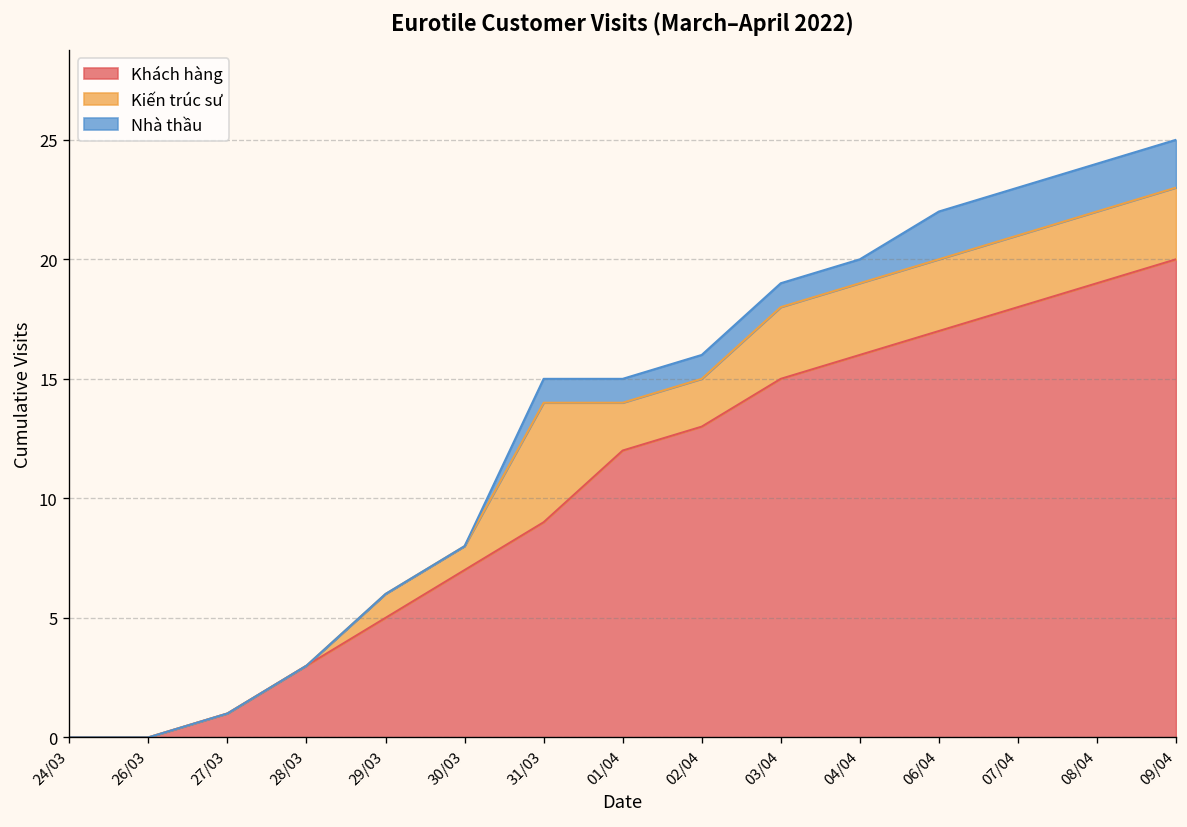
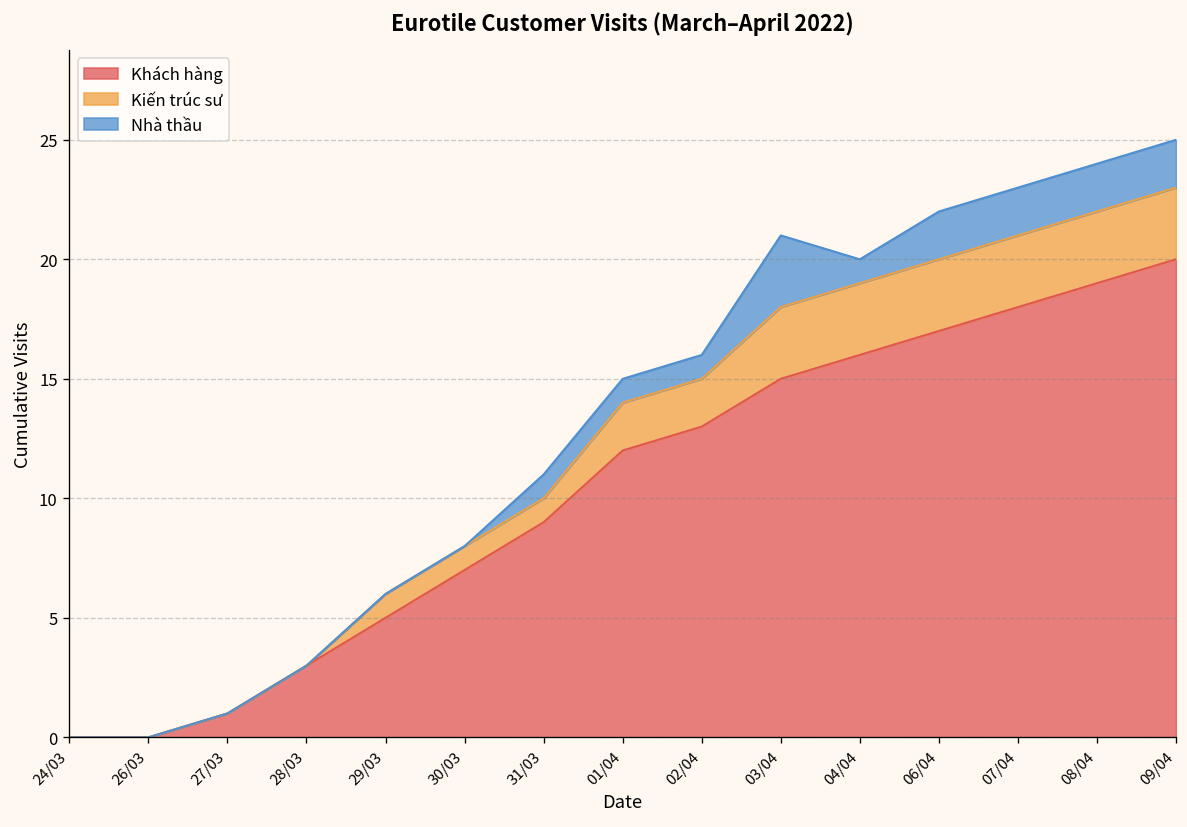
Kiến trúc sư, 31/03: 5 -> 1
Nhà thầu, 03/04: 1 -> 3
